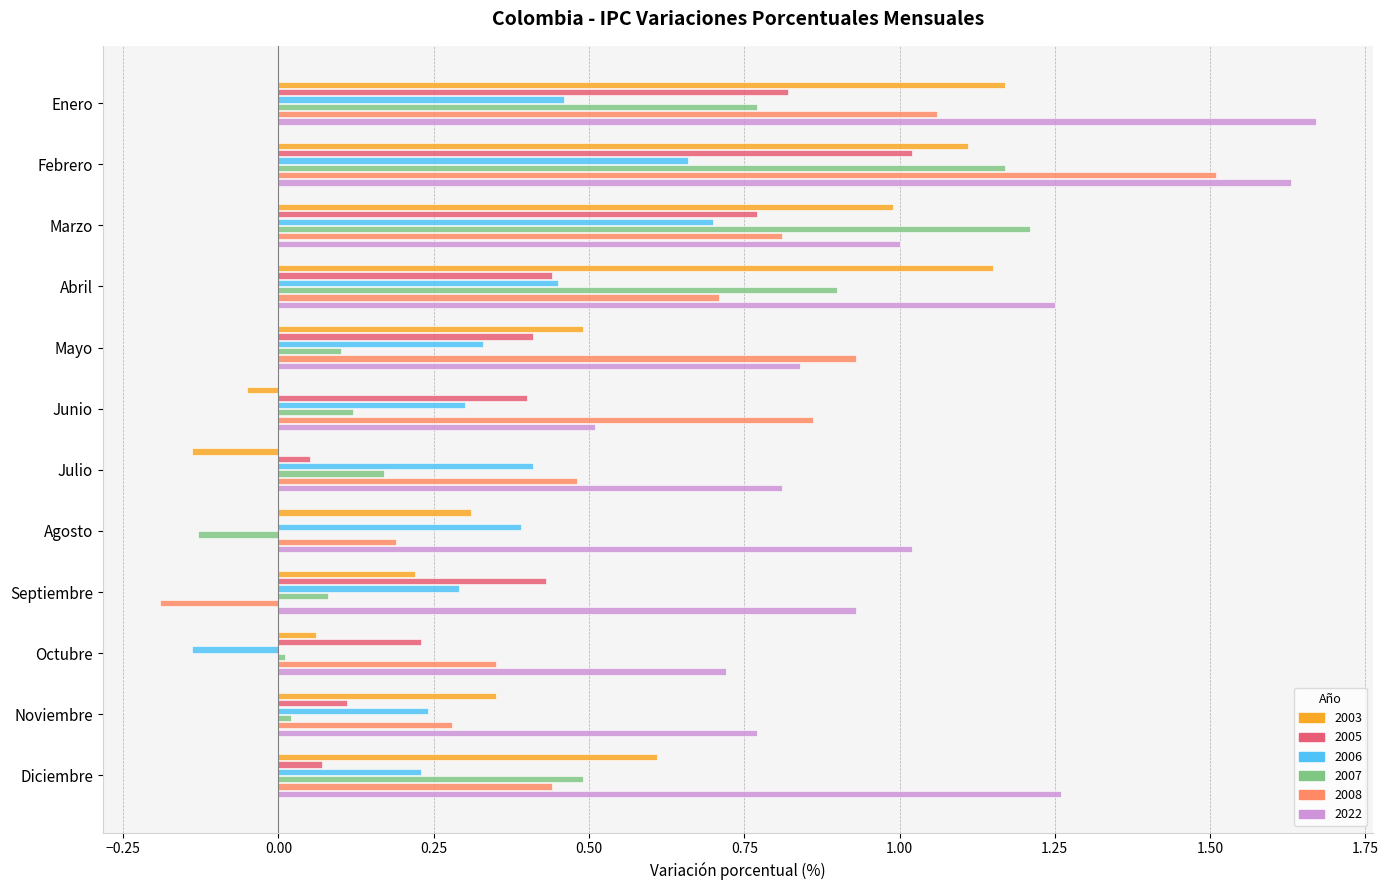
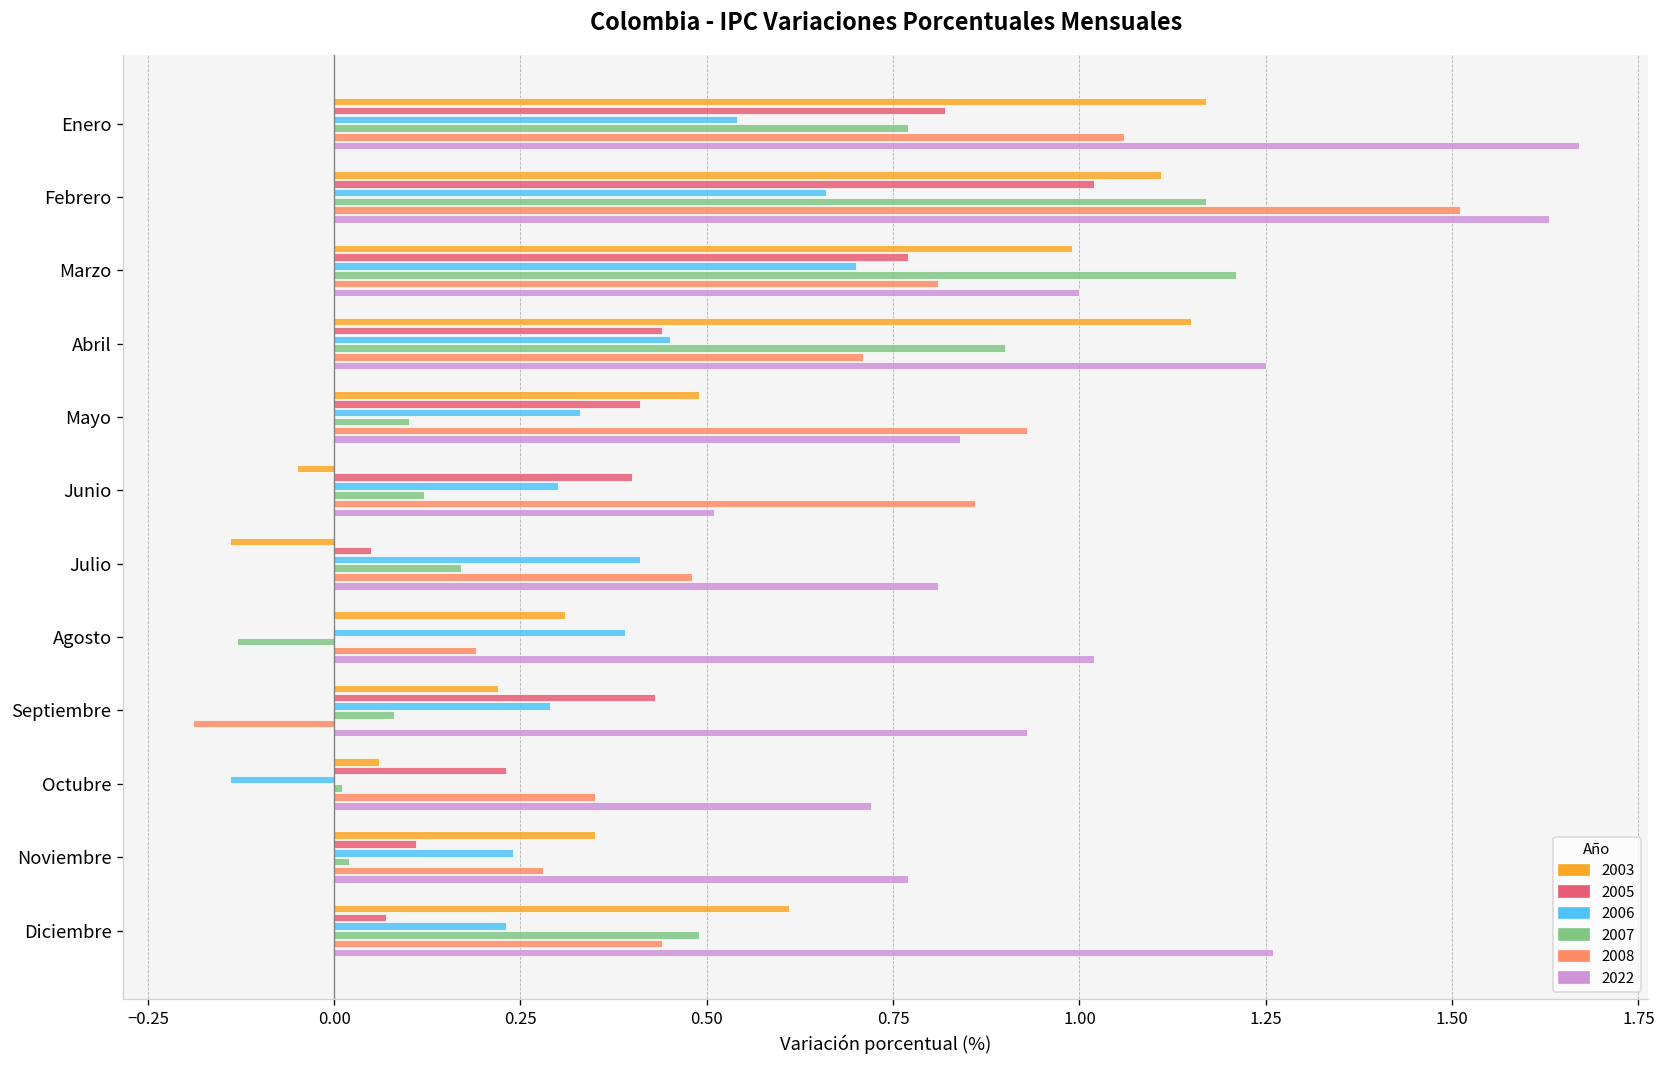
2006, Enero: 0.46 -> 0.54
